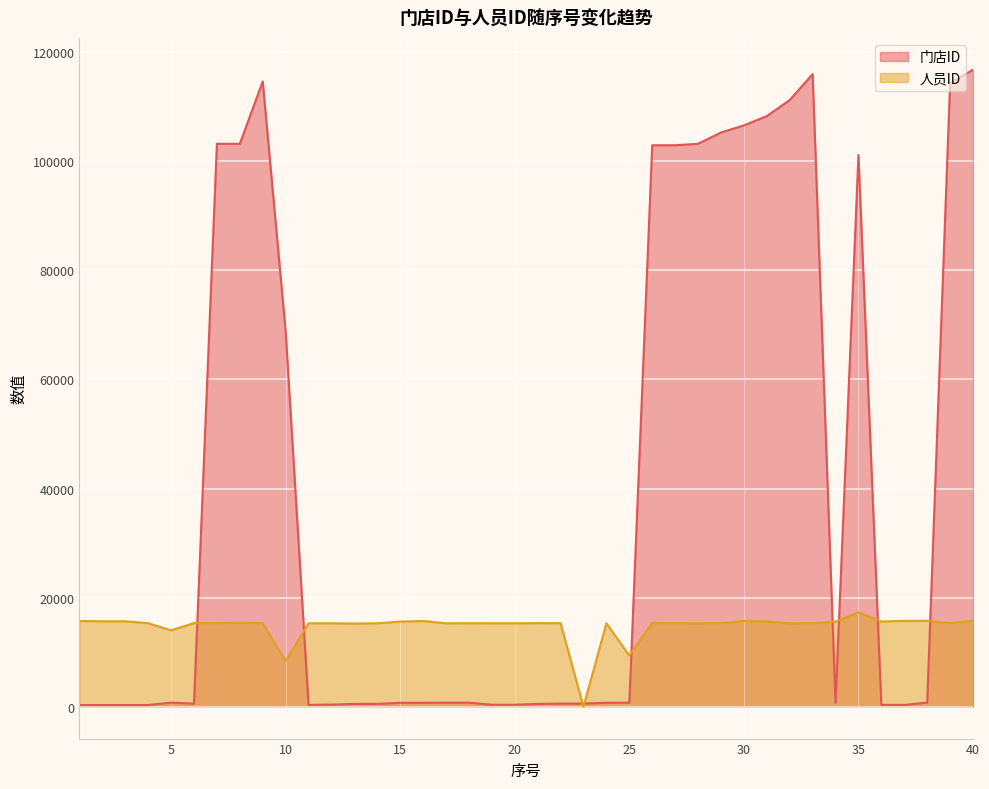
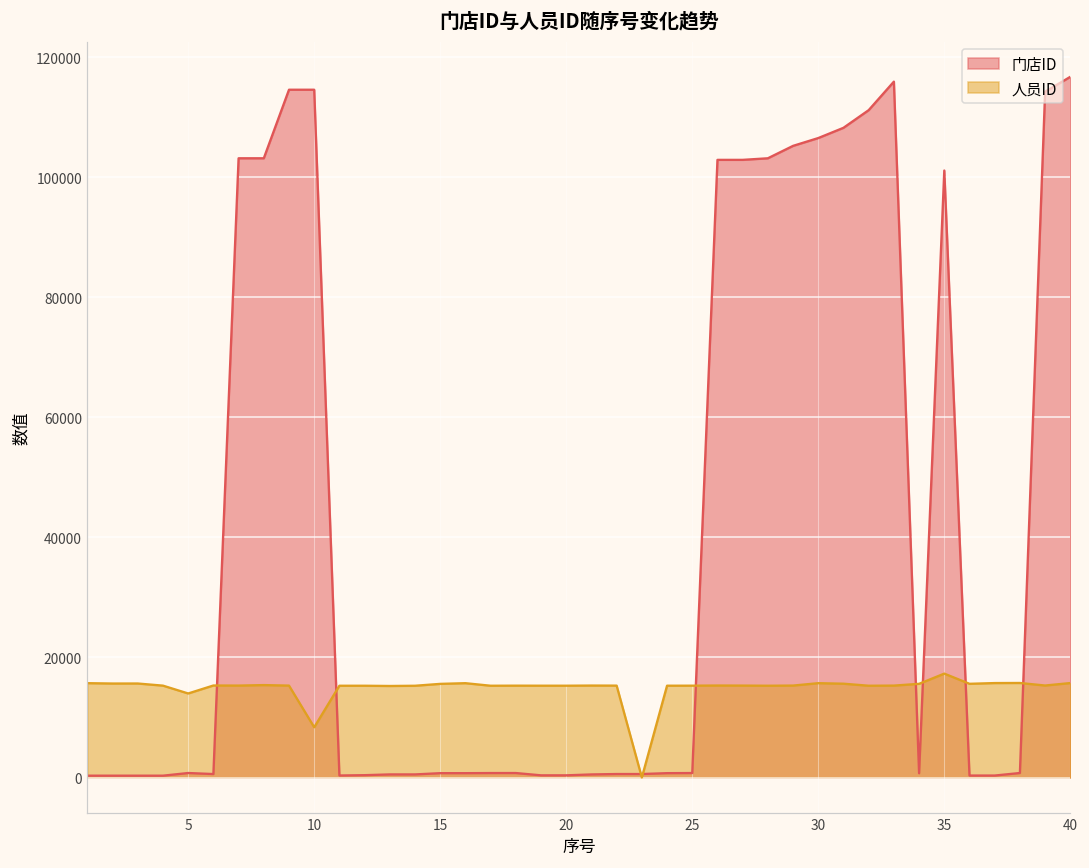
门店ID, 10: 69000 -> 115000
人员ID, 25: 9000 -> 15000
